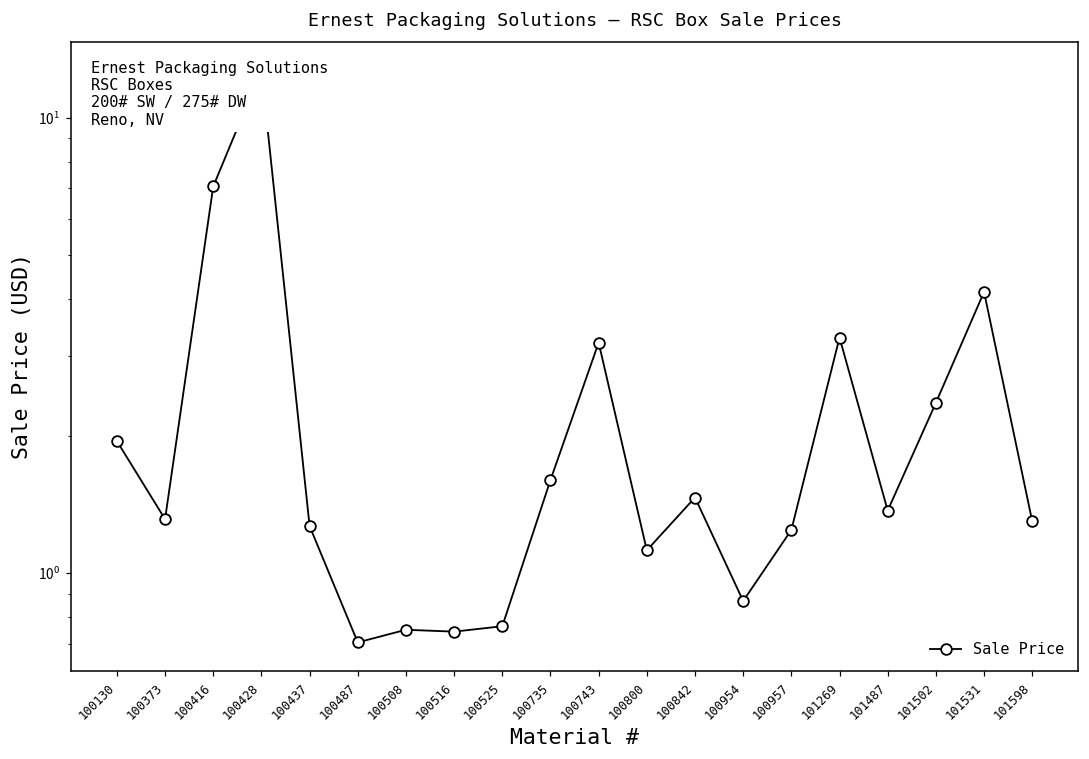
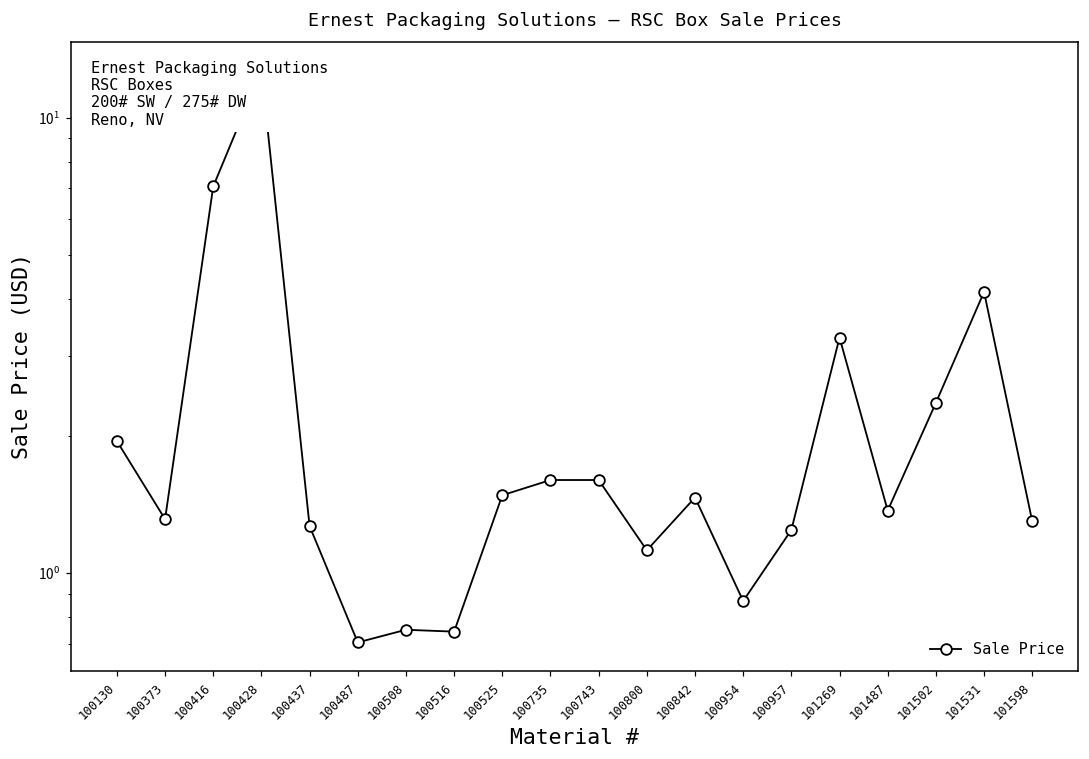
100525: 0.77 -> 1.48
100743: 3.2 -> 1.60
